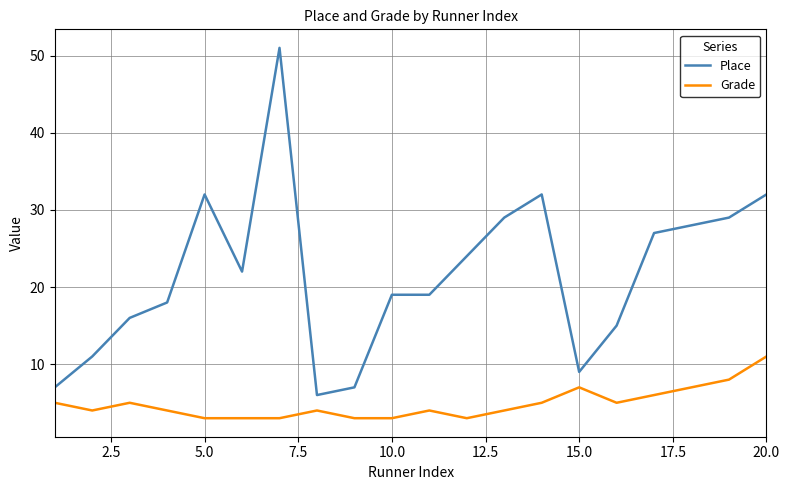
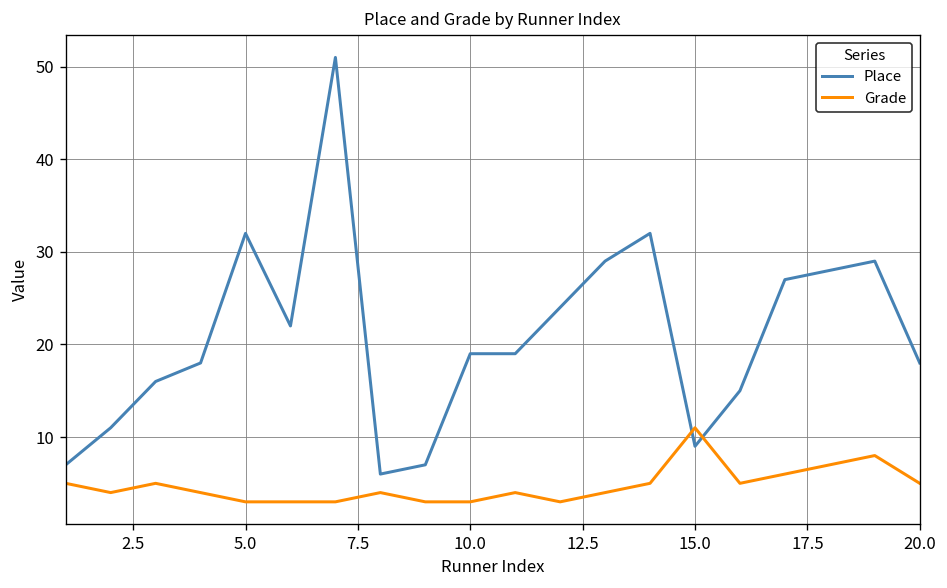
Grade, 15.0: 7 -> 11
Place, 20.0: 32 -> 18
Grade, 20.0: 11 -> 5
